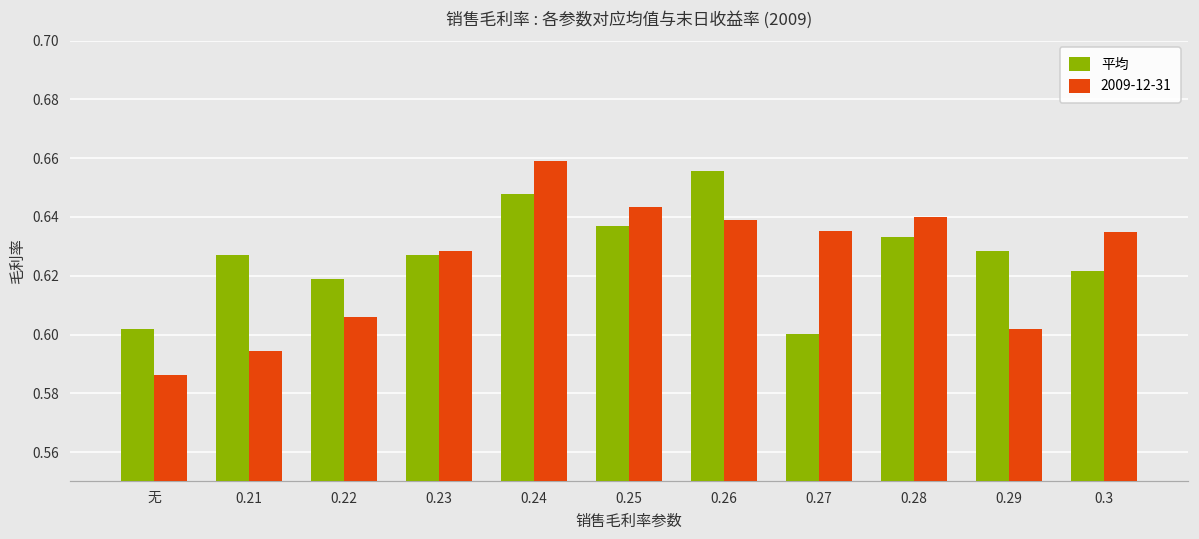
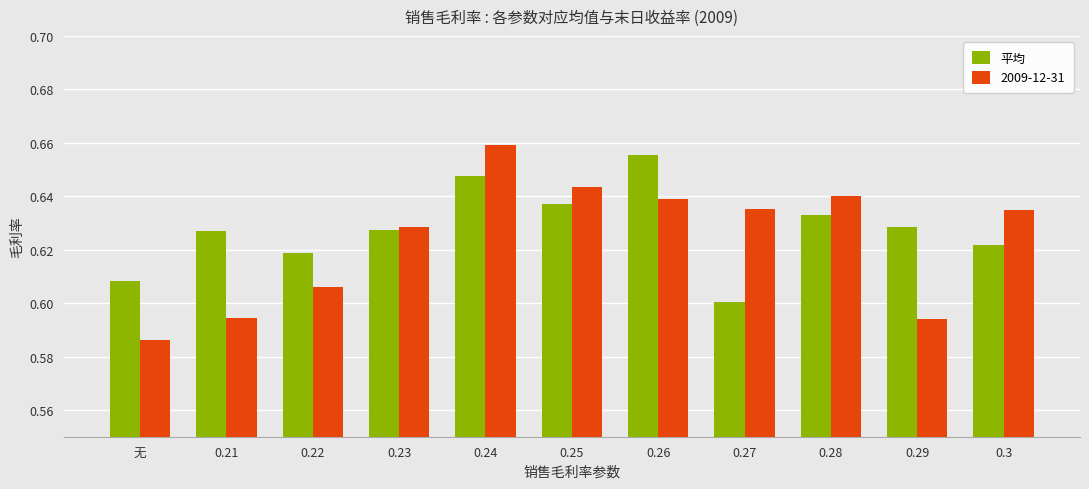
平均, 无: 0.602 -> 0.608
2009-12-31, 0.29: 0.602 -> 0.594
